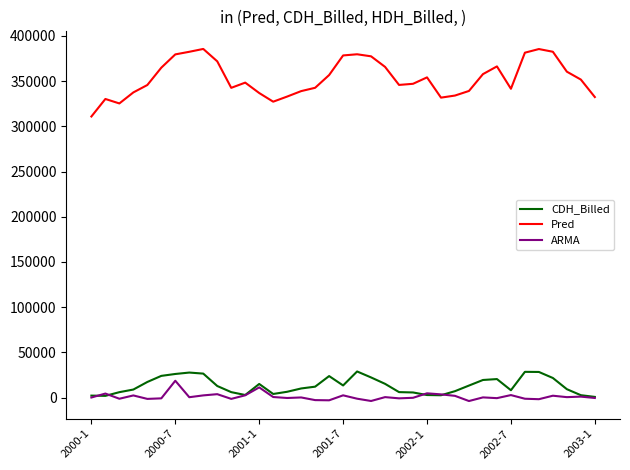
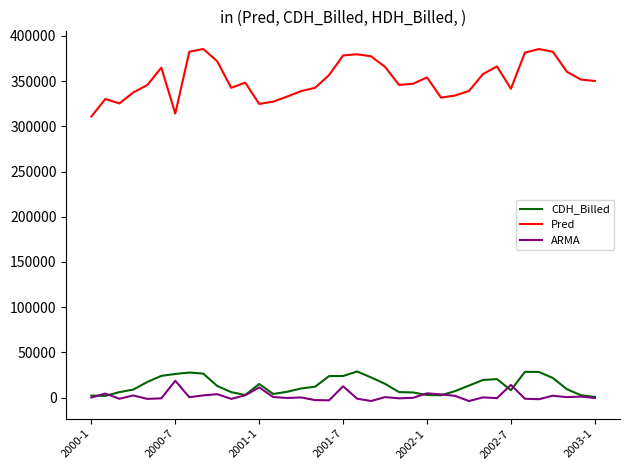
Pred, 2000-7: 380000 -> 310000
Pred, 2001-1: 340000 -> 320000
CDH_Billed, 2001-7: 10000 -> 20000
ARMA, 2001-7: 0 -> 10000
ARMA, 2002-7: 0 -> 10000
Pred, 2003-1: 330000 -> 350000
